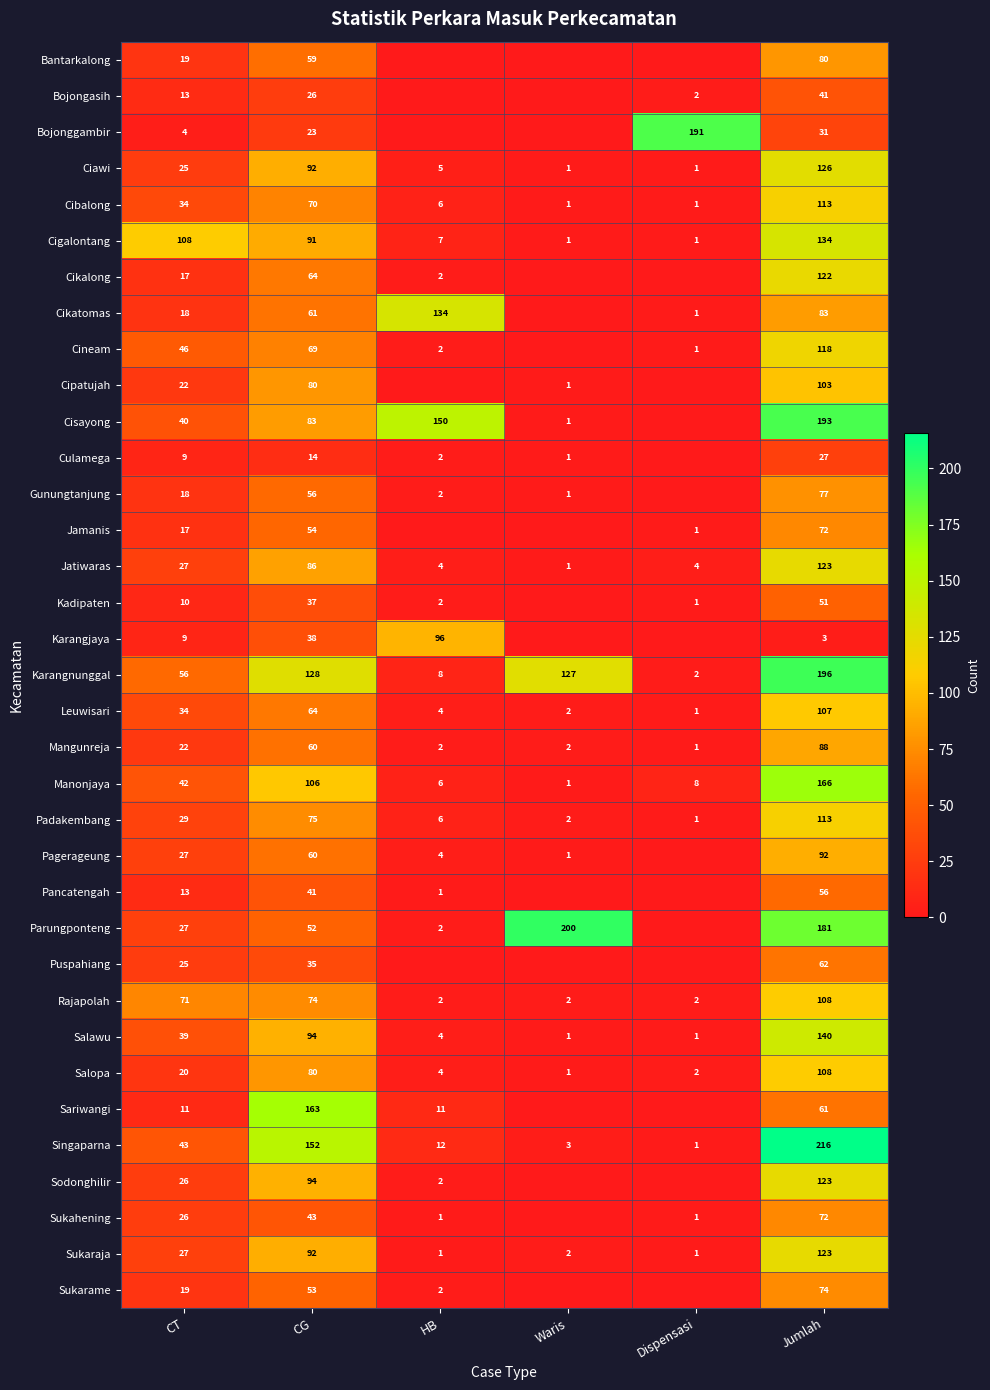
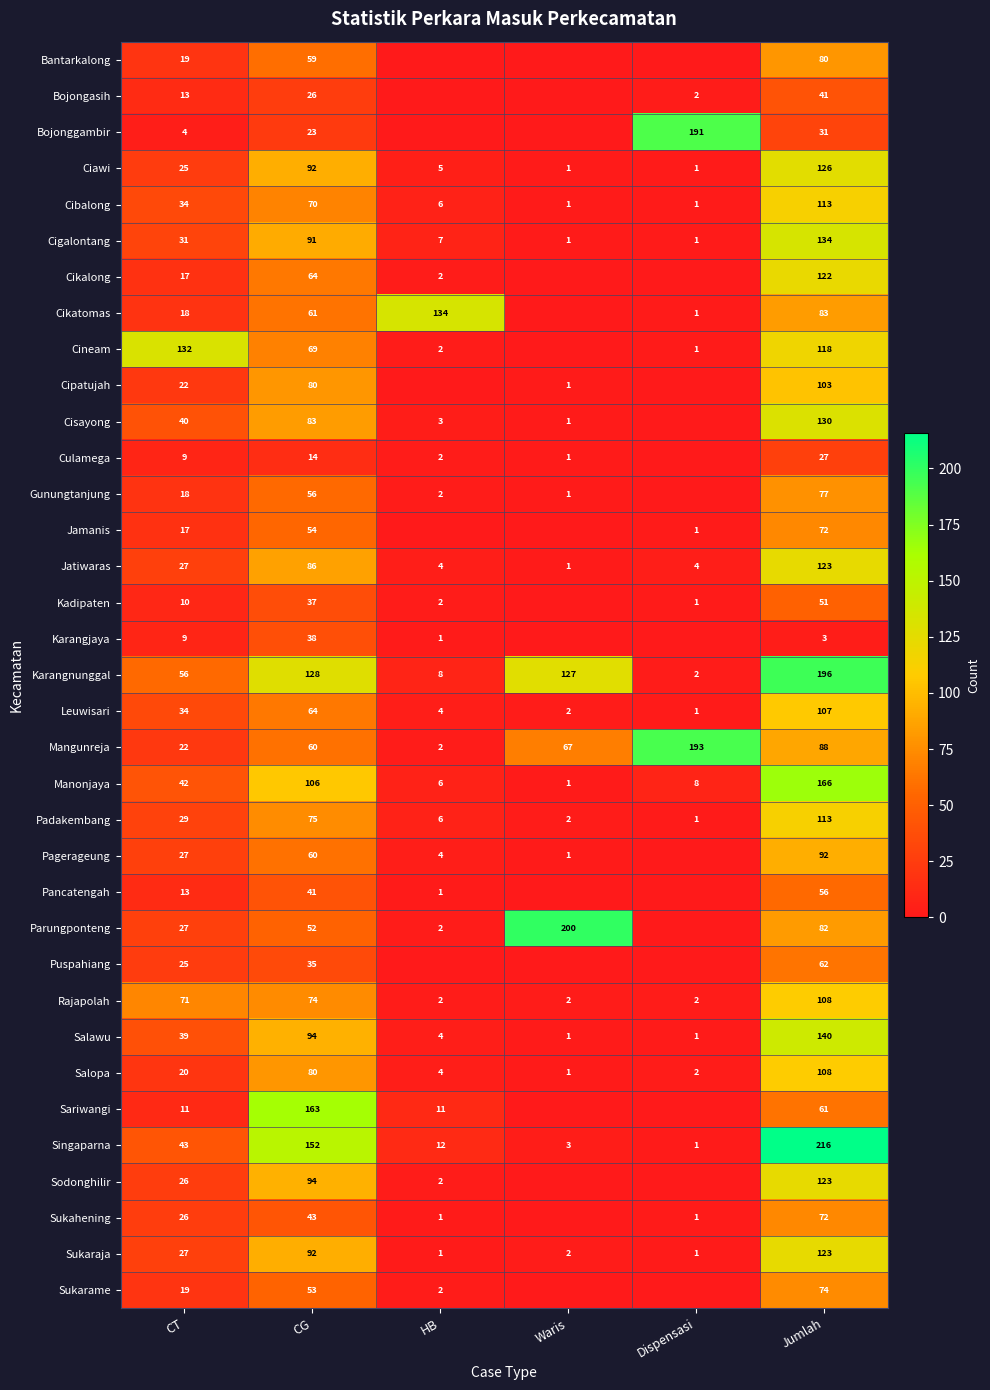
Cigalontang, CT: 108 -> 31
Cineam, CT: 46 -> 132
Cisayong, HB: 150 -> 3
Cisayong, Jumlah: 193 -> 130
Karangjaya, HB: 96 -> 1
Mangunreja, Waris: 2 -> 67
Mangunreja, Dispensasi: 1 -> 193
Parungponteng, Jumlah: 181 -> 82
